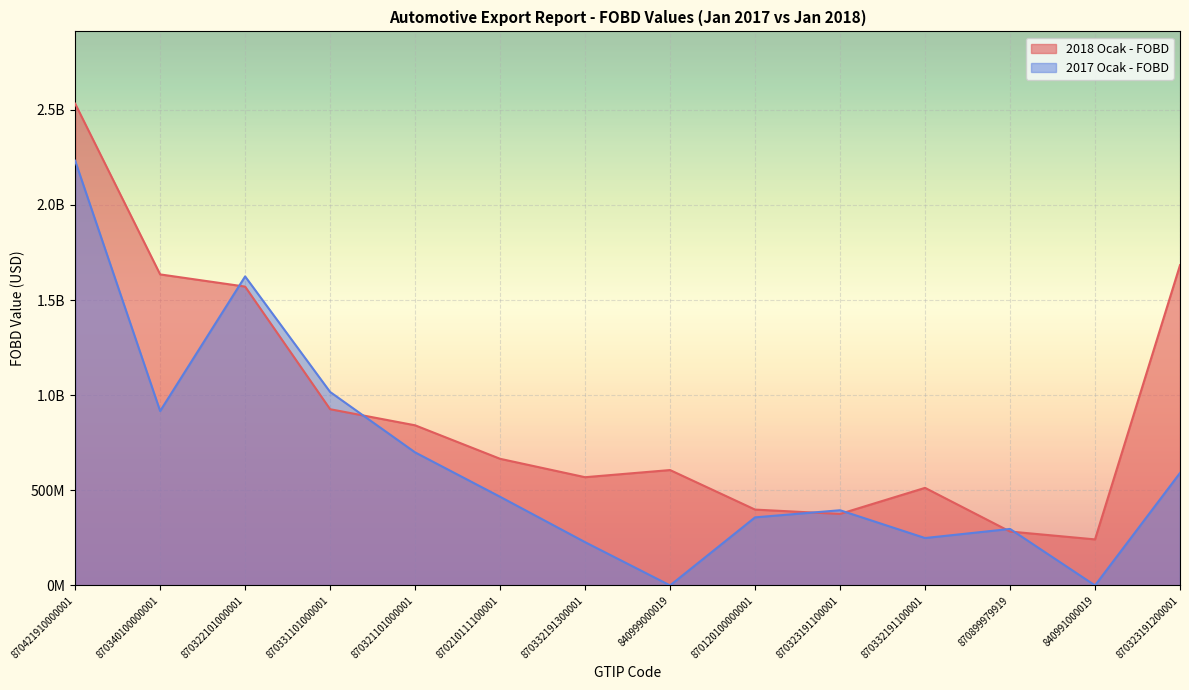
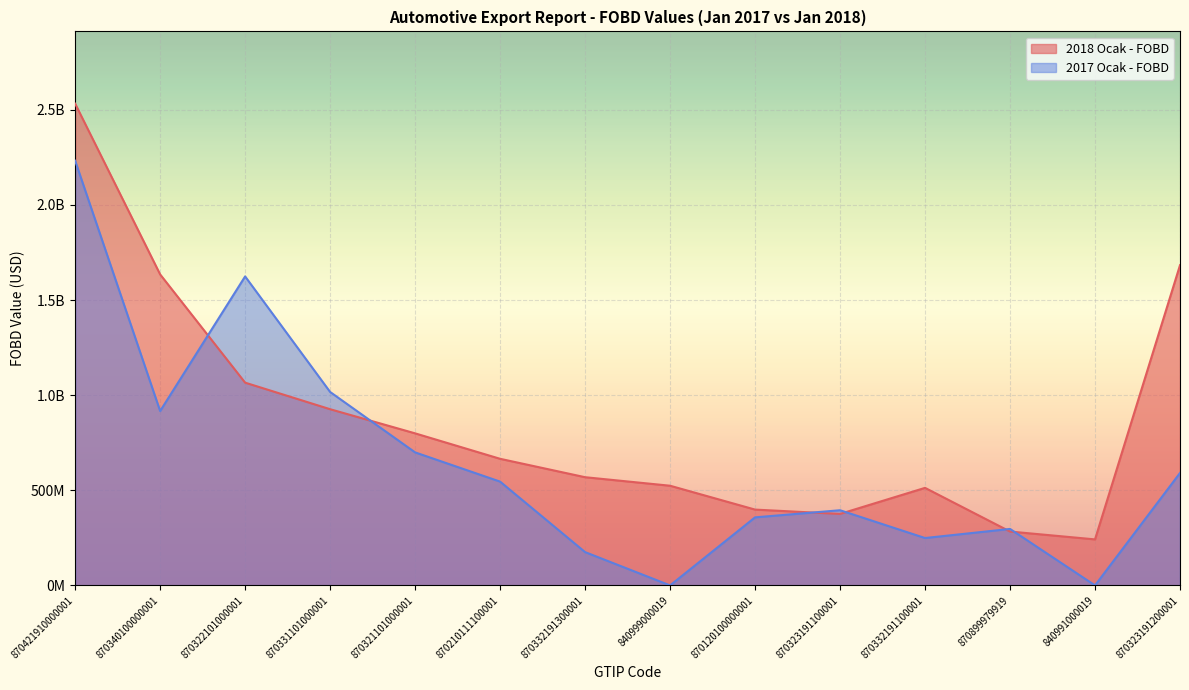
2018 Ocak - FOBD, 870322101000001: 1570000000 -> 1070000000
2018 Ocak - FOBD, 870321101000001: 840000000 -> 800000000
2017 Ocak - FOBD, 870210111100001: 470000000 -> 550000000
2017 Ocak - FOBD, 870332191300001: 230000000 -> 180000000
2018 Ocak - FOBD, 840999000019: 610000000 -> 520000000
